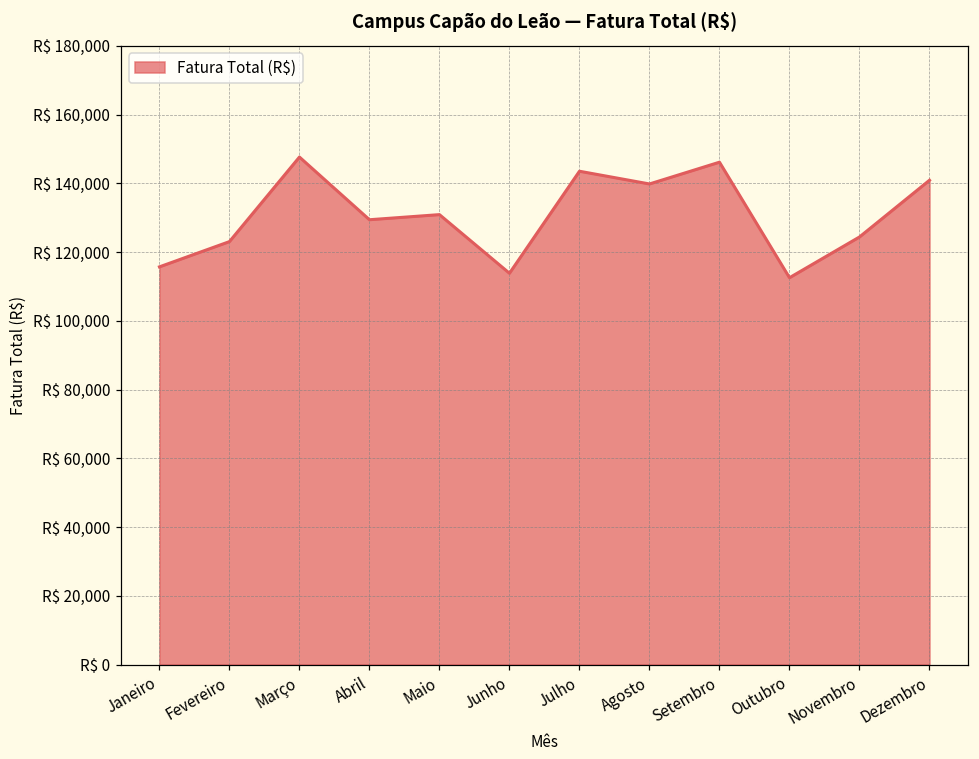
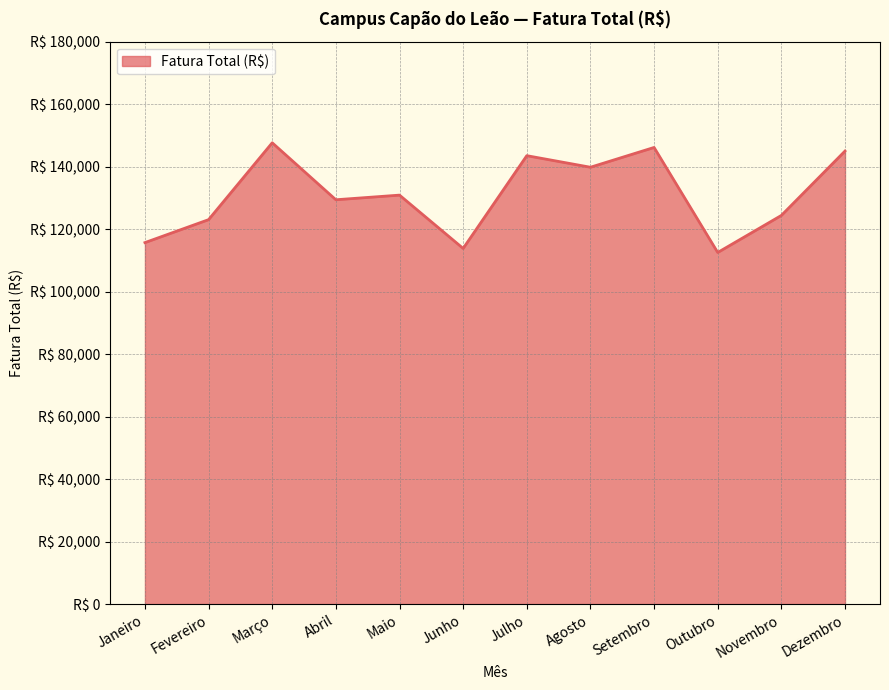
Dezembro: R$ 141,000 -> R$ 145,000
